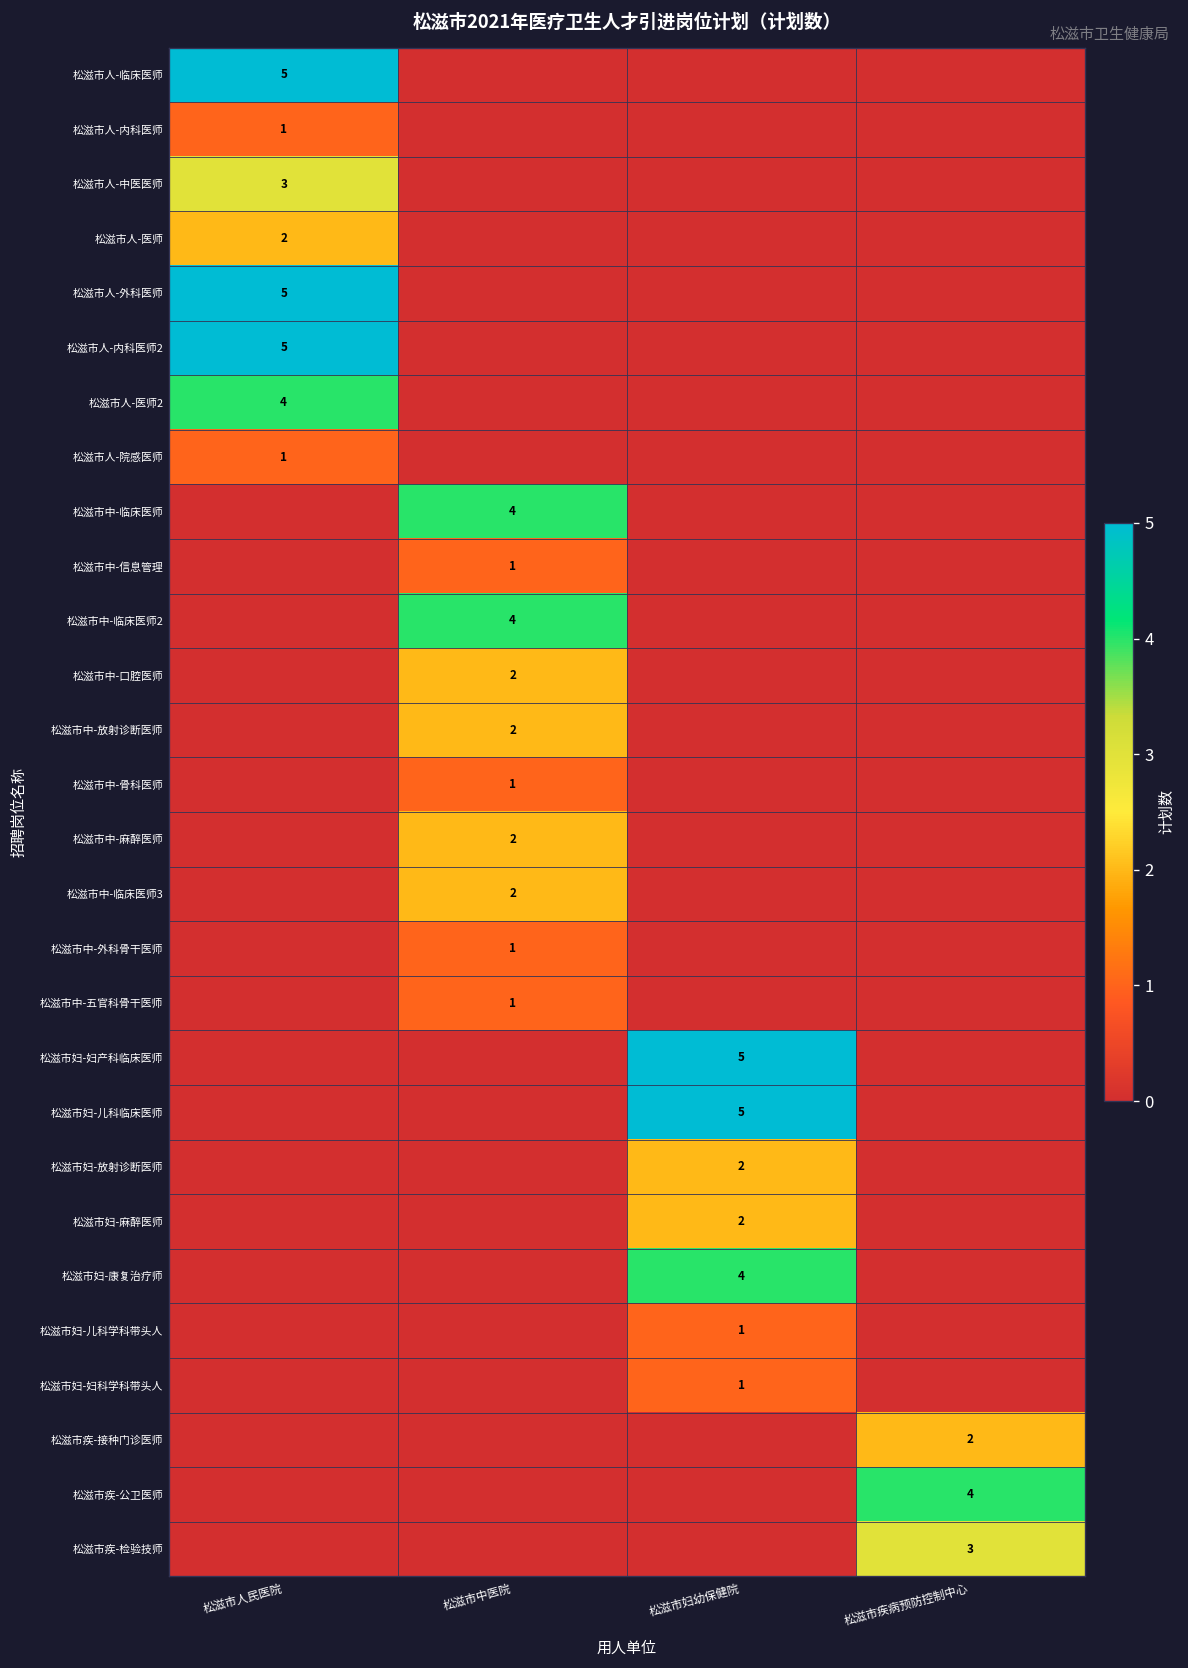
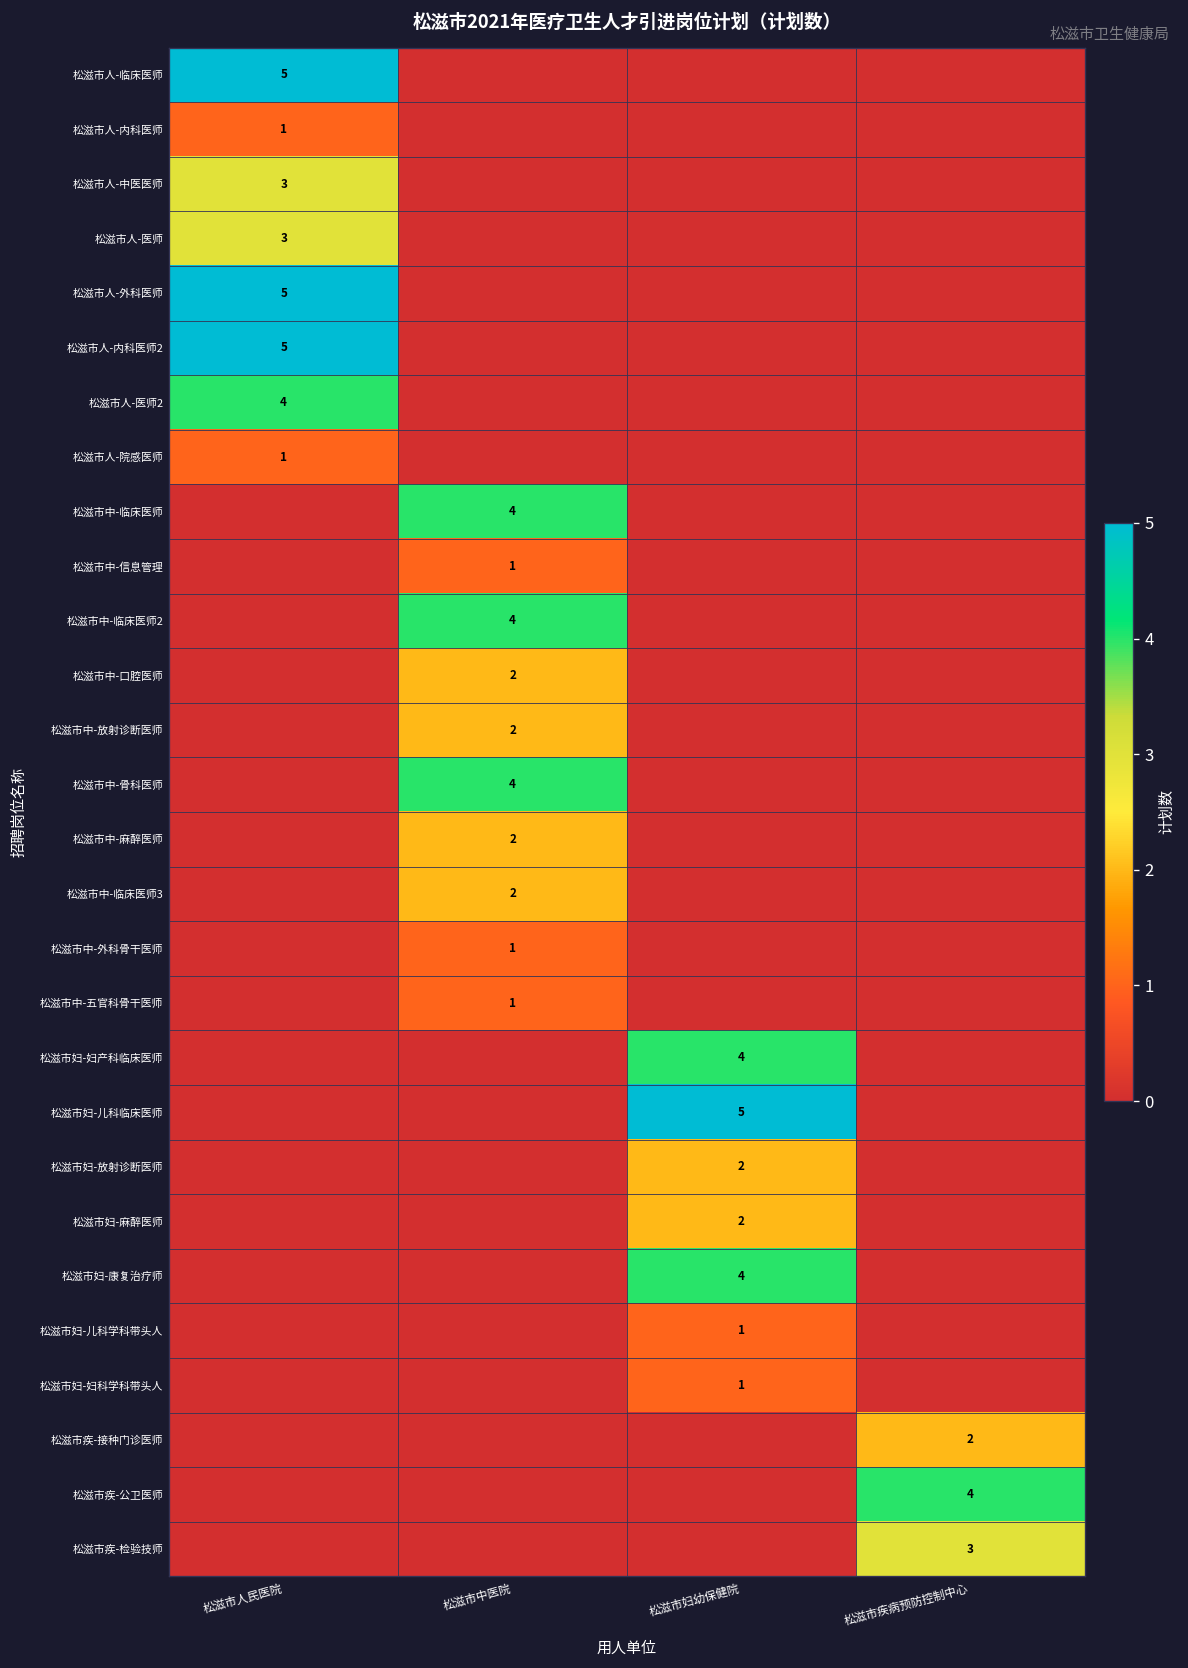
松滋市人-医师, 松滋市人民医院: 2 -> 3
松滋市中-骨科医师, 松滋市中医院: 1 -> 4
松滋市妇-妇产科临床医师, 松滋市妇幼保健院: 5 -> 4
